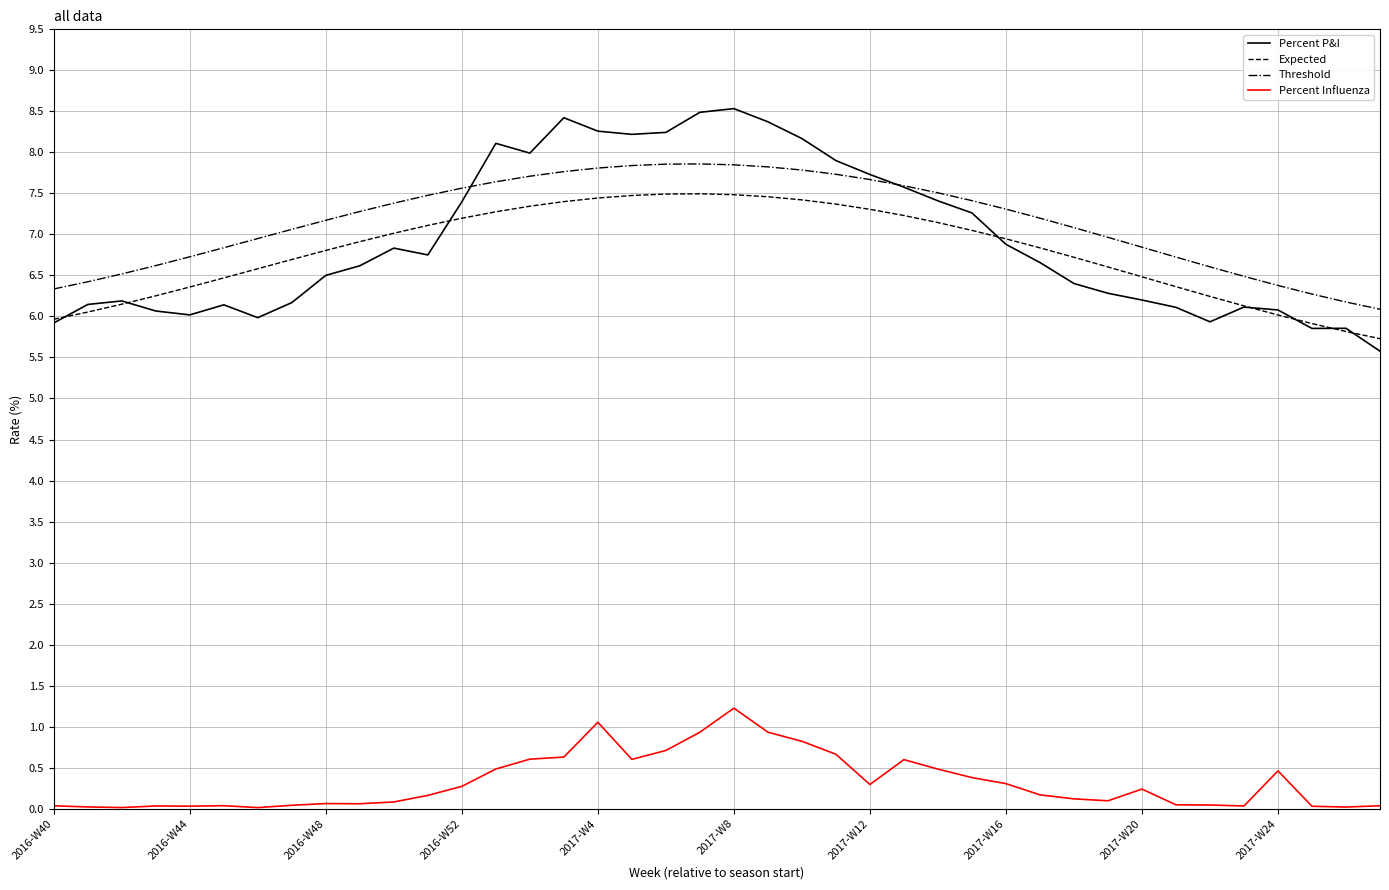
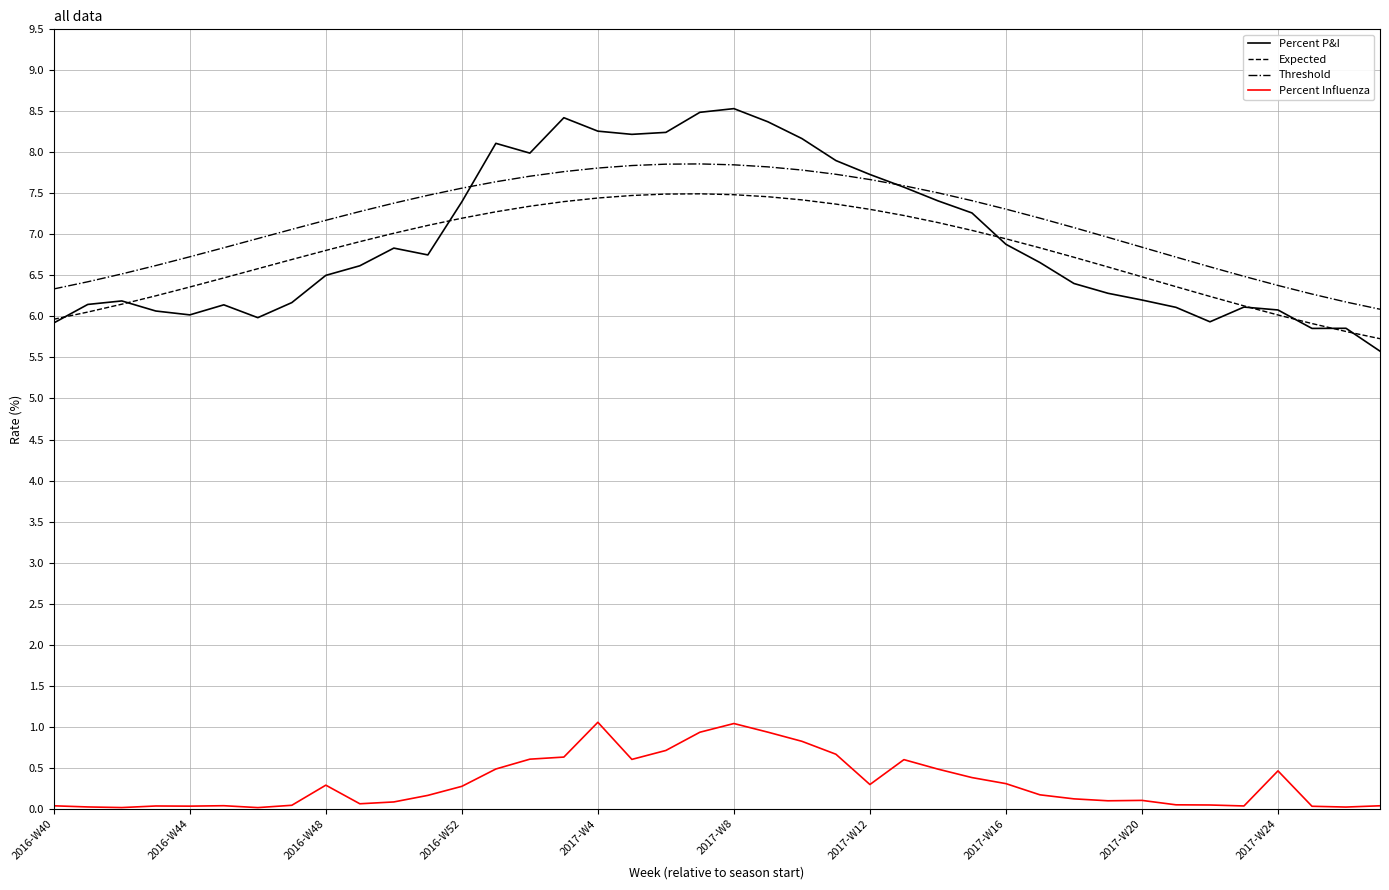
Percent Influenza, 2016-W48: 0.1 -> 0.3
Percent Influenza, 2017-W8: 1.2 -> 1.0
Percent Influenza, 2017-W20: 0.2 -> 0.1
